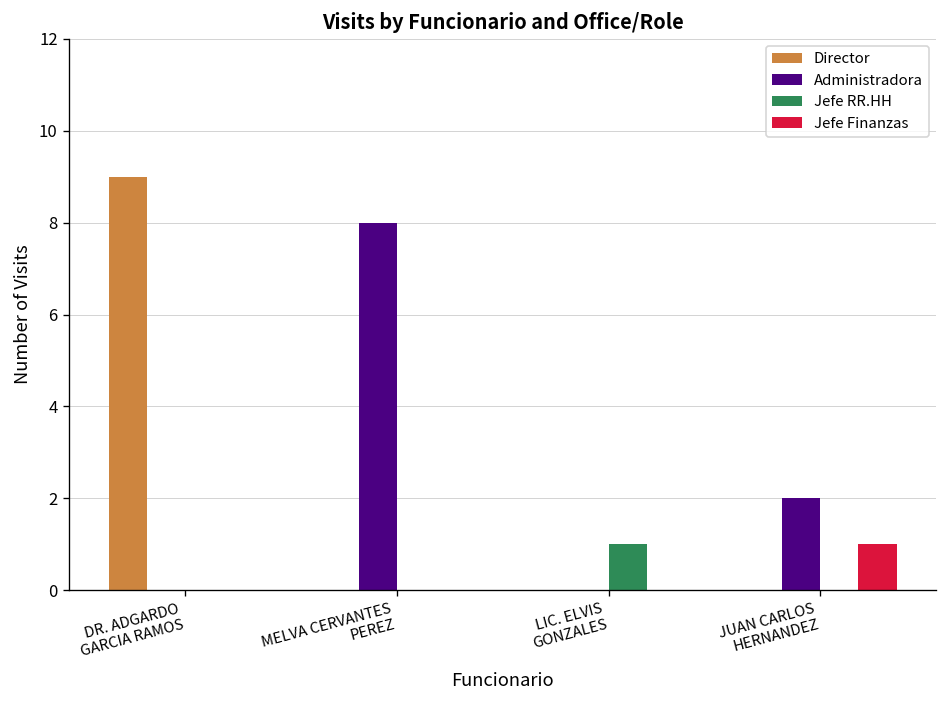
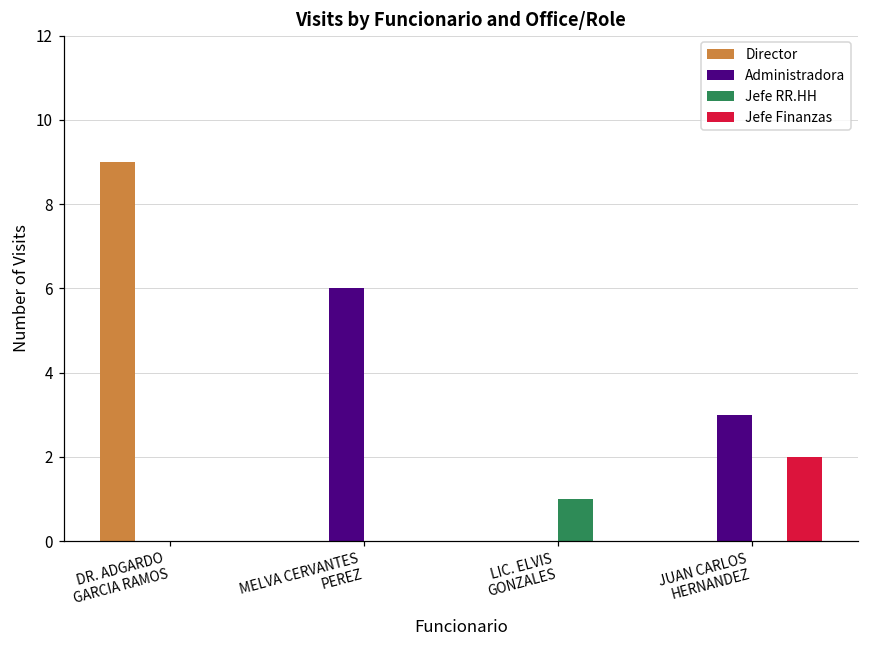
Administradora, MELVA CERVANTES PEREZ: 8 -> 6
Administradora, JUAN CARLOS HERNANDEZ: 2 -> 3
Jefe Finanzas, JUAN CARLOS HERNANDEZ: 1 -> 2
